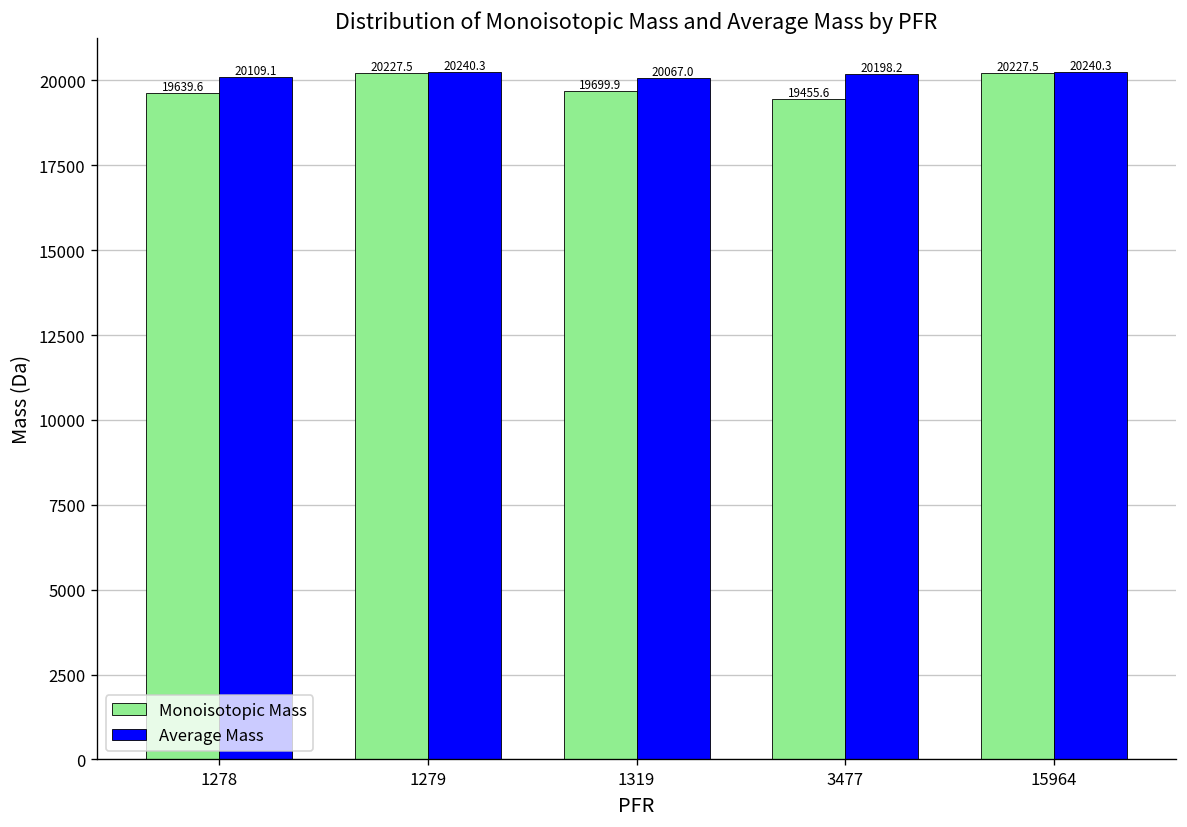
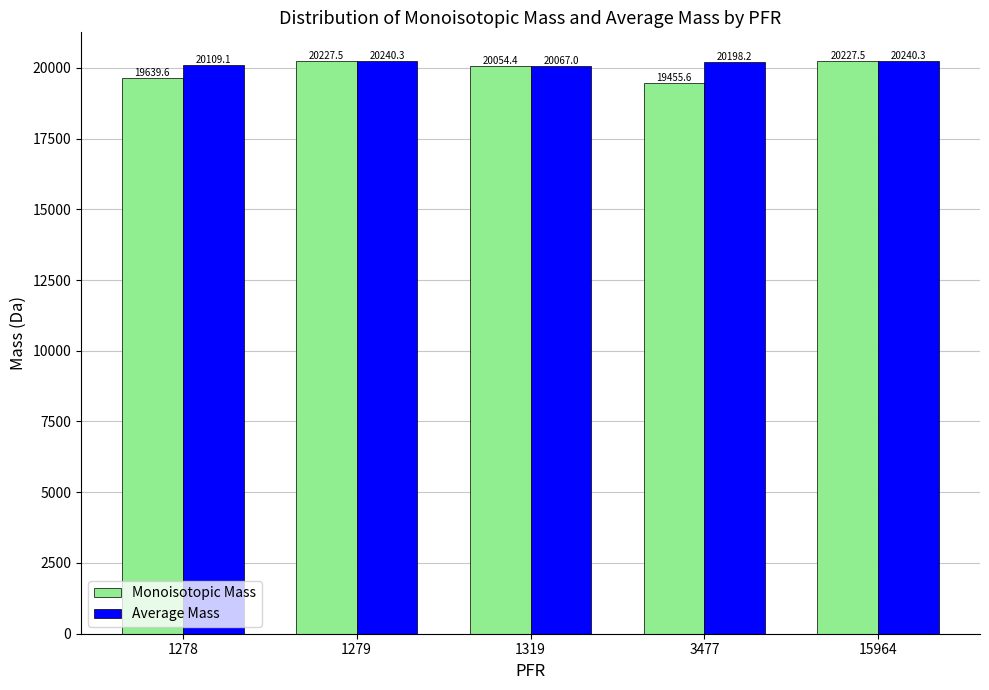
Monoisotopic Mass, 1319: 19699.9 -> 20054.4
